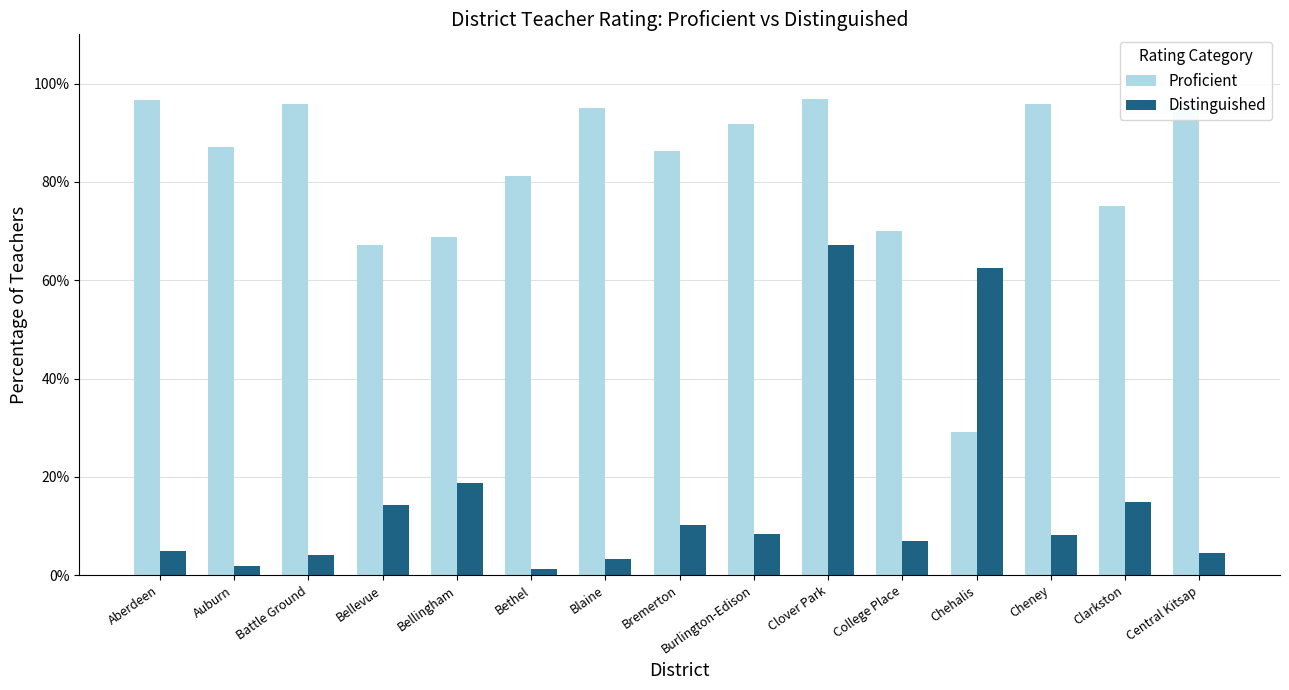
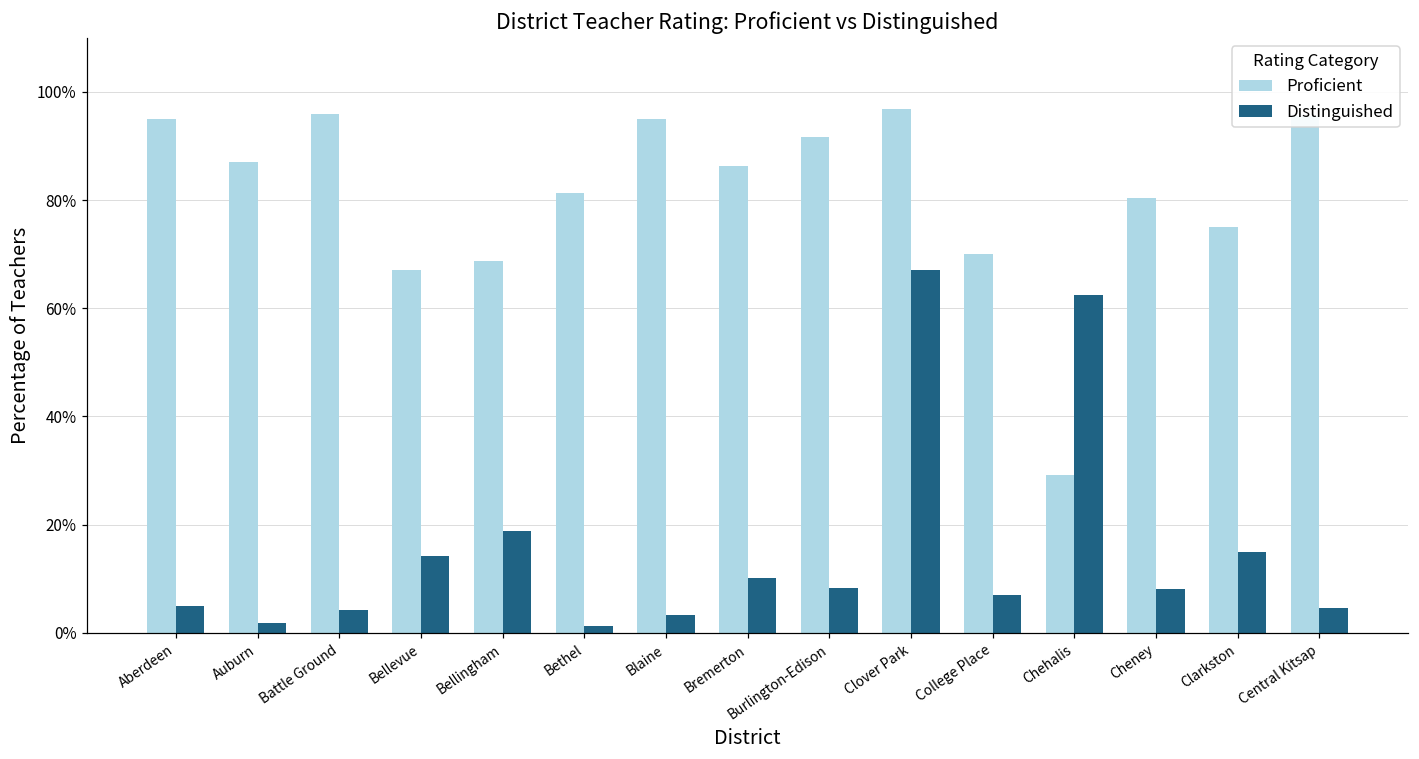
Proficient, Aberdeen: 97% -> 95%
Proficient, Cheney: 96% -> 80%
